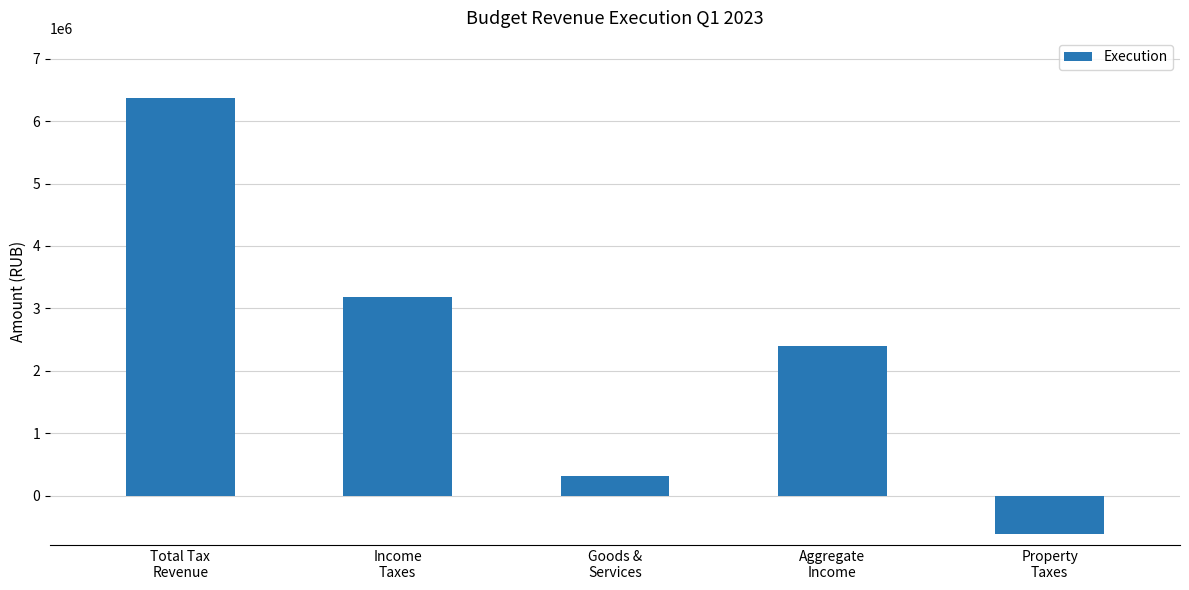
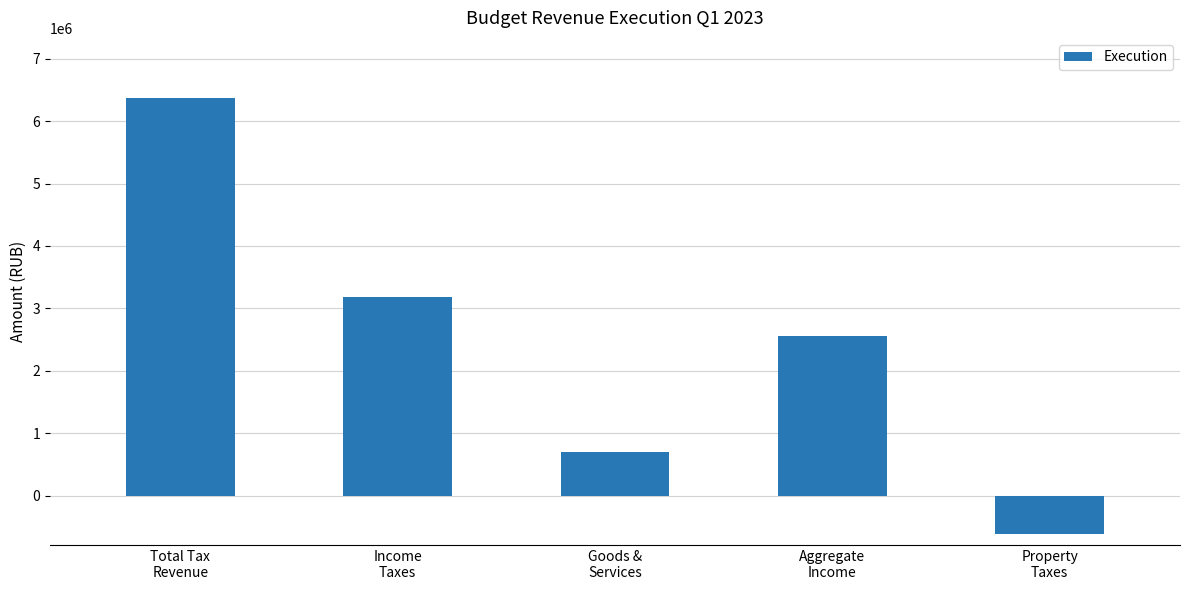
Goods & Services: 300000 -> 700000
Aggregate Income: 2400000 -> 2600000
